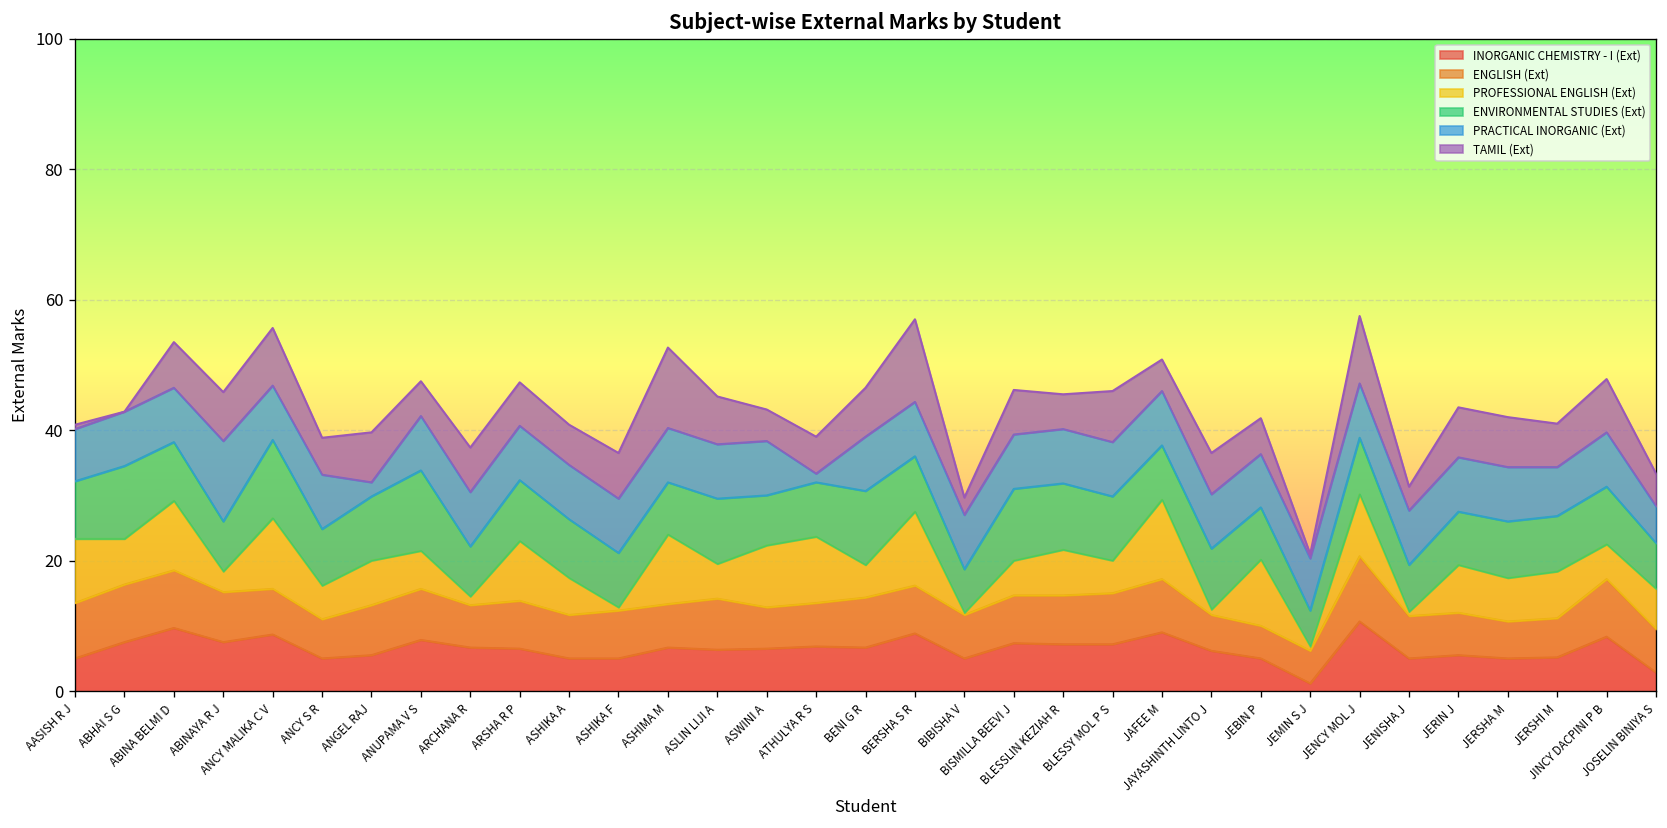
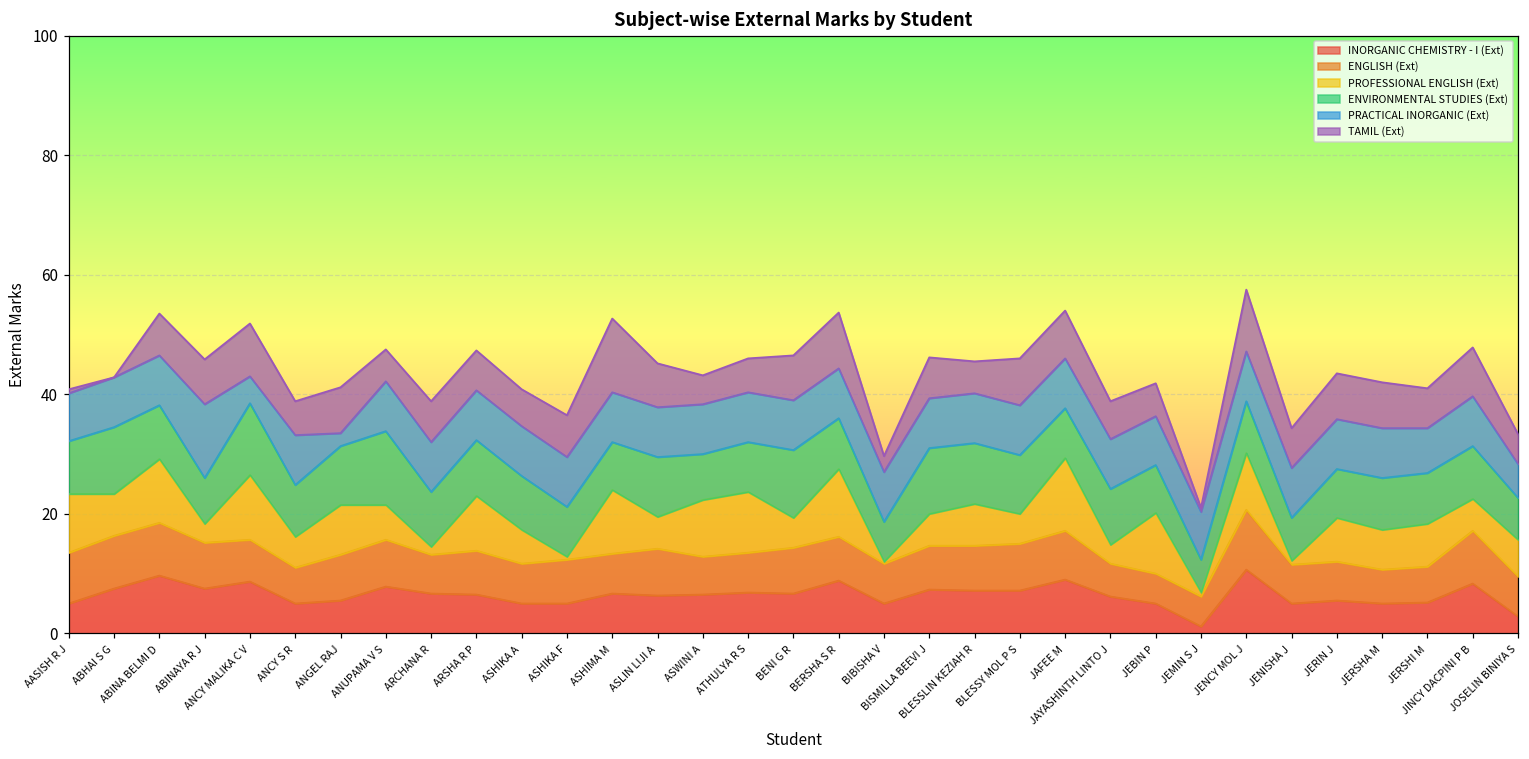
PRACTICAL INORGANIC (Ext), ANCY MALIKA C V: 8 -> 5
PROFESSIONAL ENGLISH (Ext), ANGEL RAJ: 7 -> 8
ENVIRONMENTAL STUDIES (Ext), ARCHANA R: 8 -> 9
PRACTICAL INORGANIC (Ext), ATHULYA R S: 1 -> 8
TAMIL (Ext), BERSHA S R: 13 -> 9
TAMIL (Ext), JAFEE M: 5 -> 8
PROFESSIONAL ENGLISH (Ext), JAYASHINTH LINTO J: 1 -> 3
TAMIL (Ext), JENISHA J: 4 -> 7
